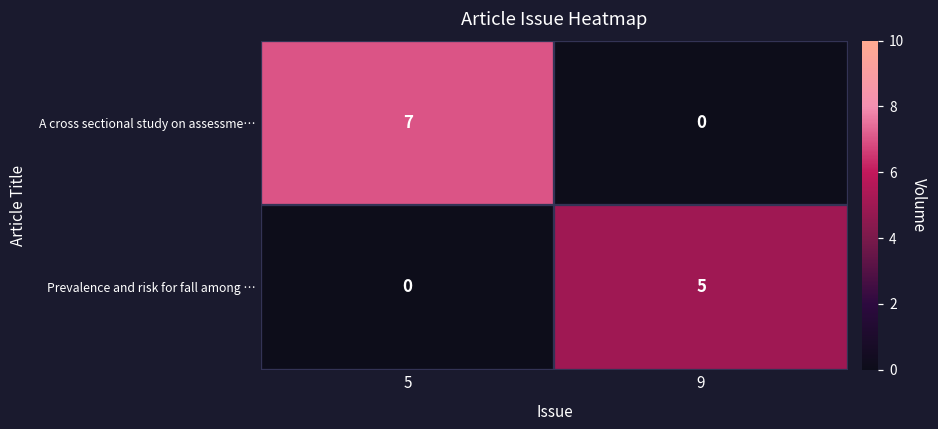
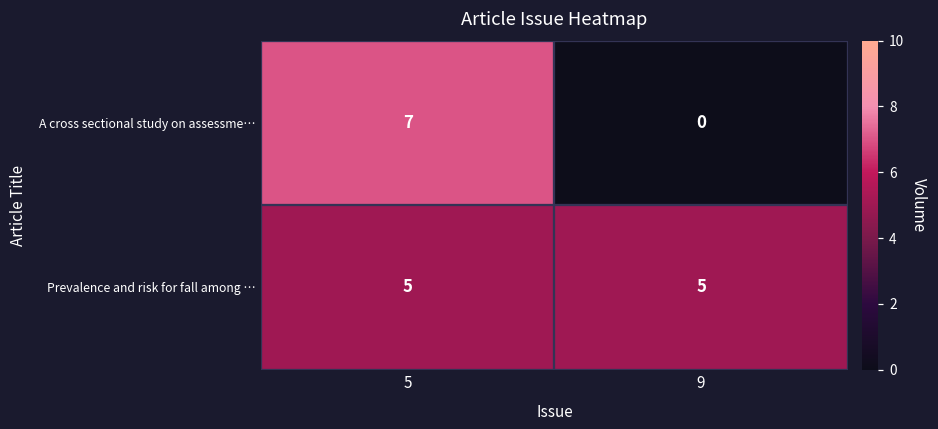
Prevalence and risk for fall among …, 5: 0 -> 5
